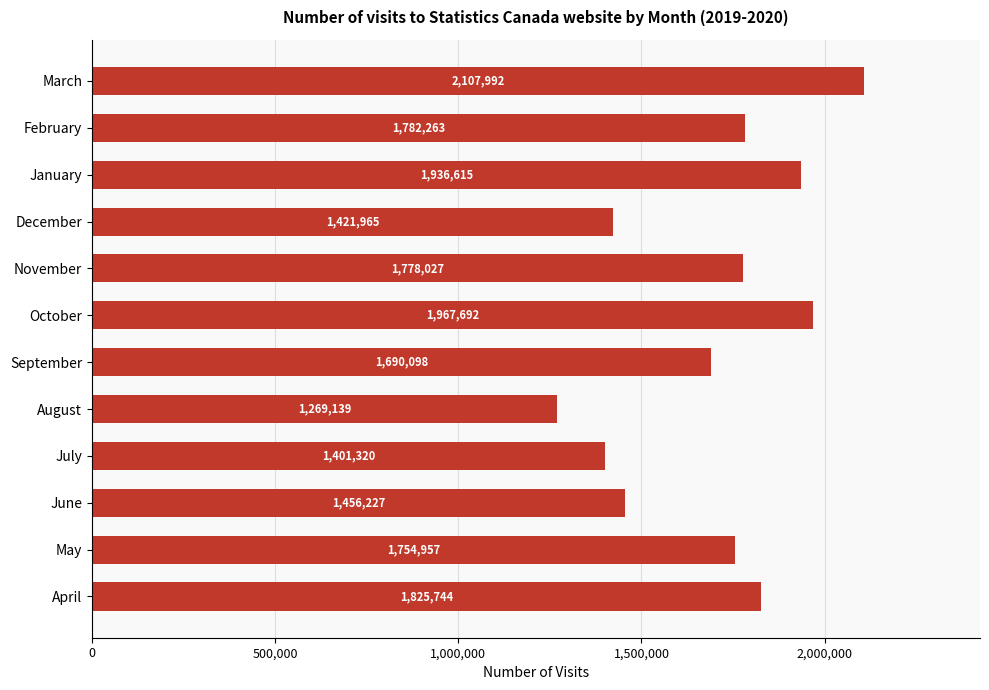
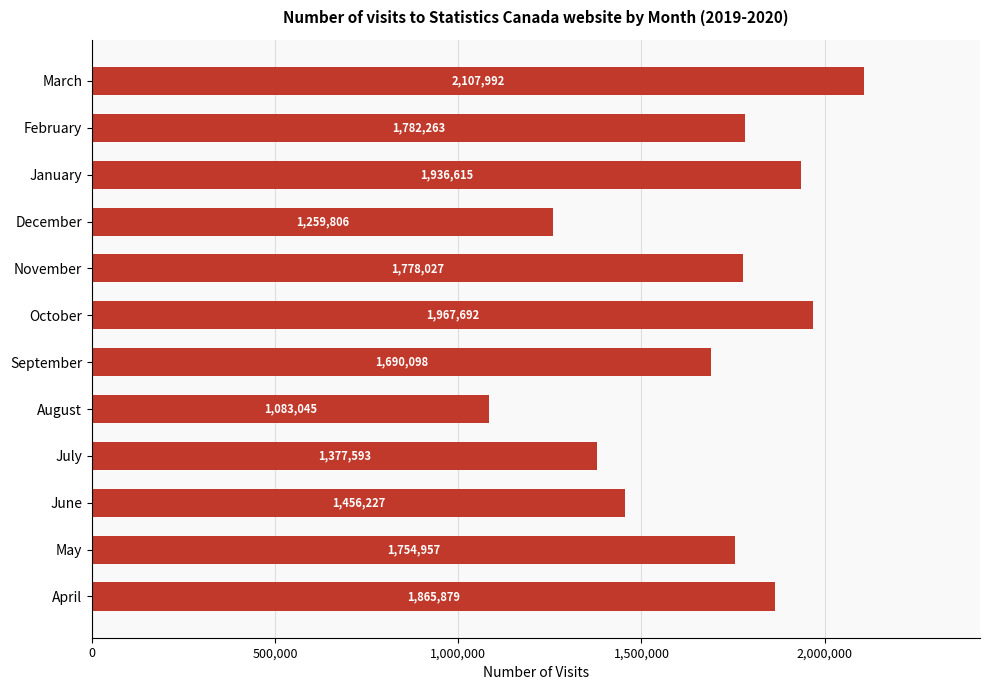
December: 1,421,965 -> 1,259,806
August: 1,269,139 -> 1,083,045
July: 1,401,320 -> 1,377,593
April: 1,825,744 -> 1,865,879
